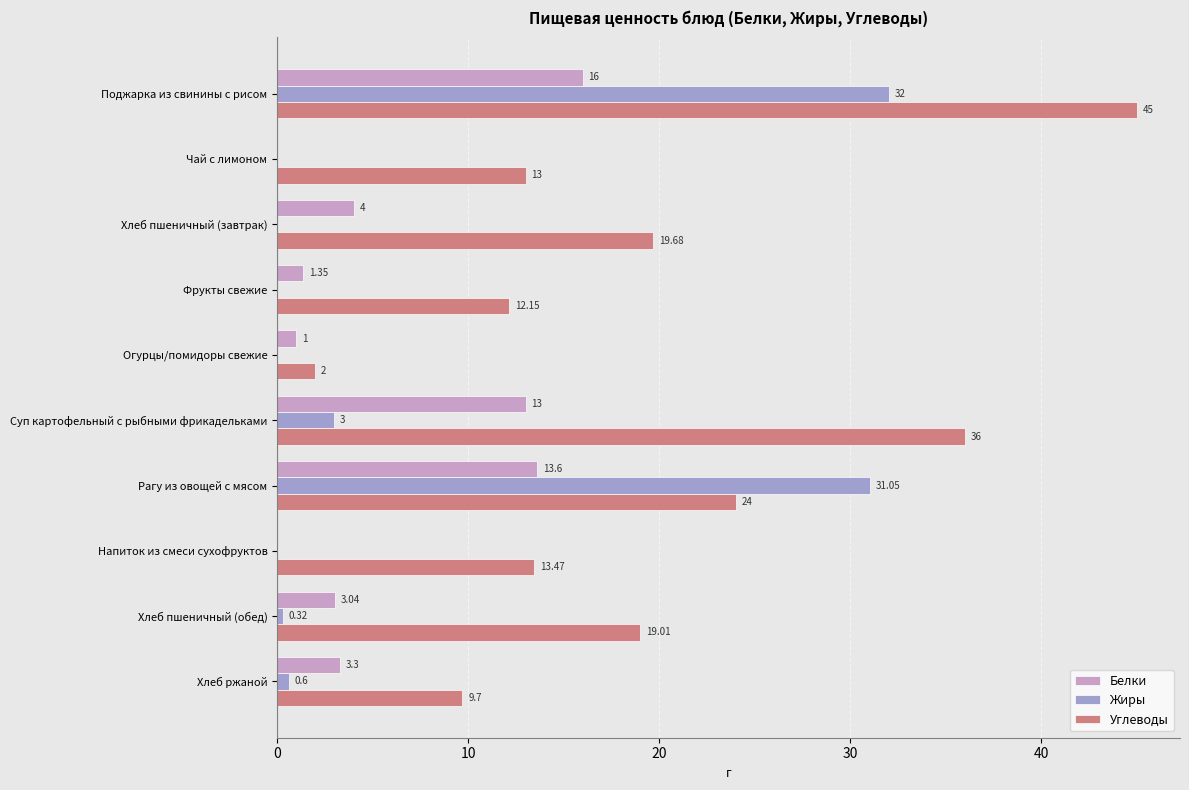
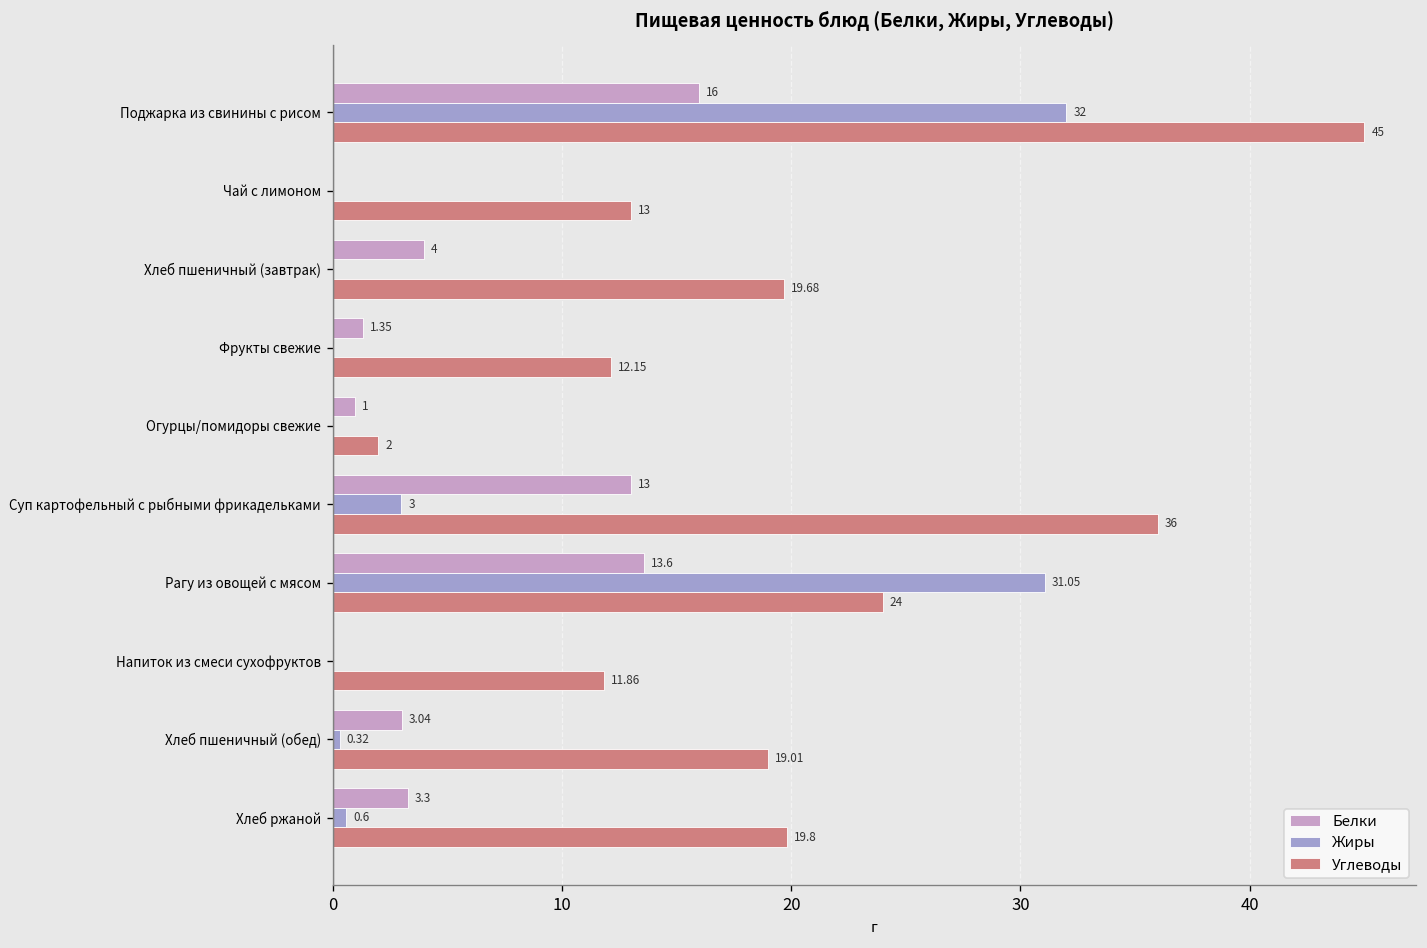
Углеводы, Напиток из смеси сухофруктов: 13.47 -> 11.86
Углеводы, Хлеб ржаной: 9.7 -> 19.8
